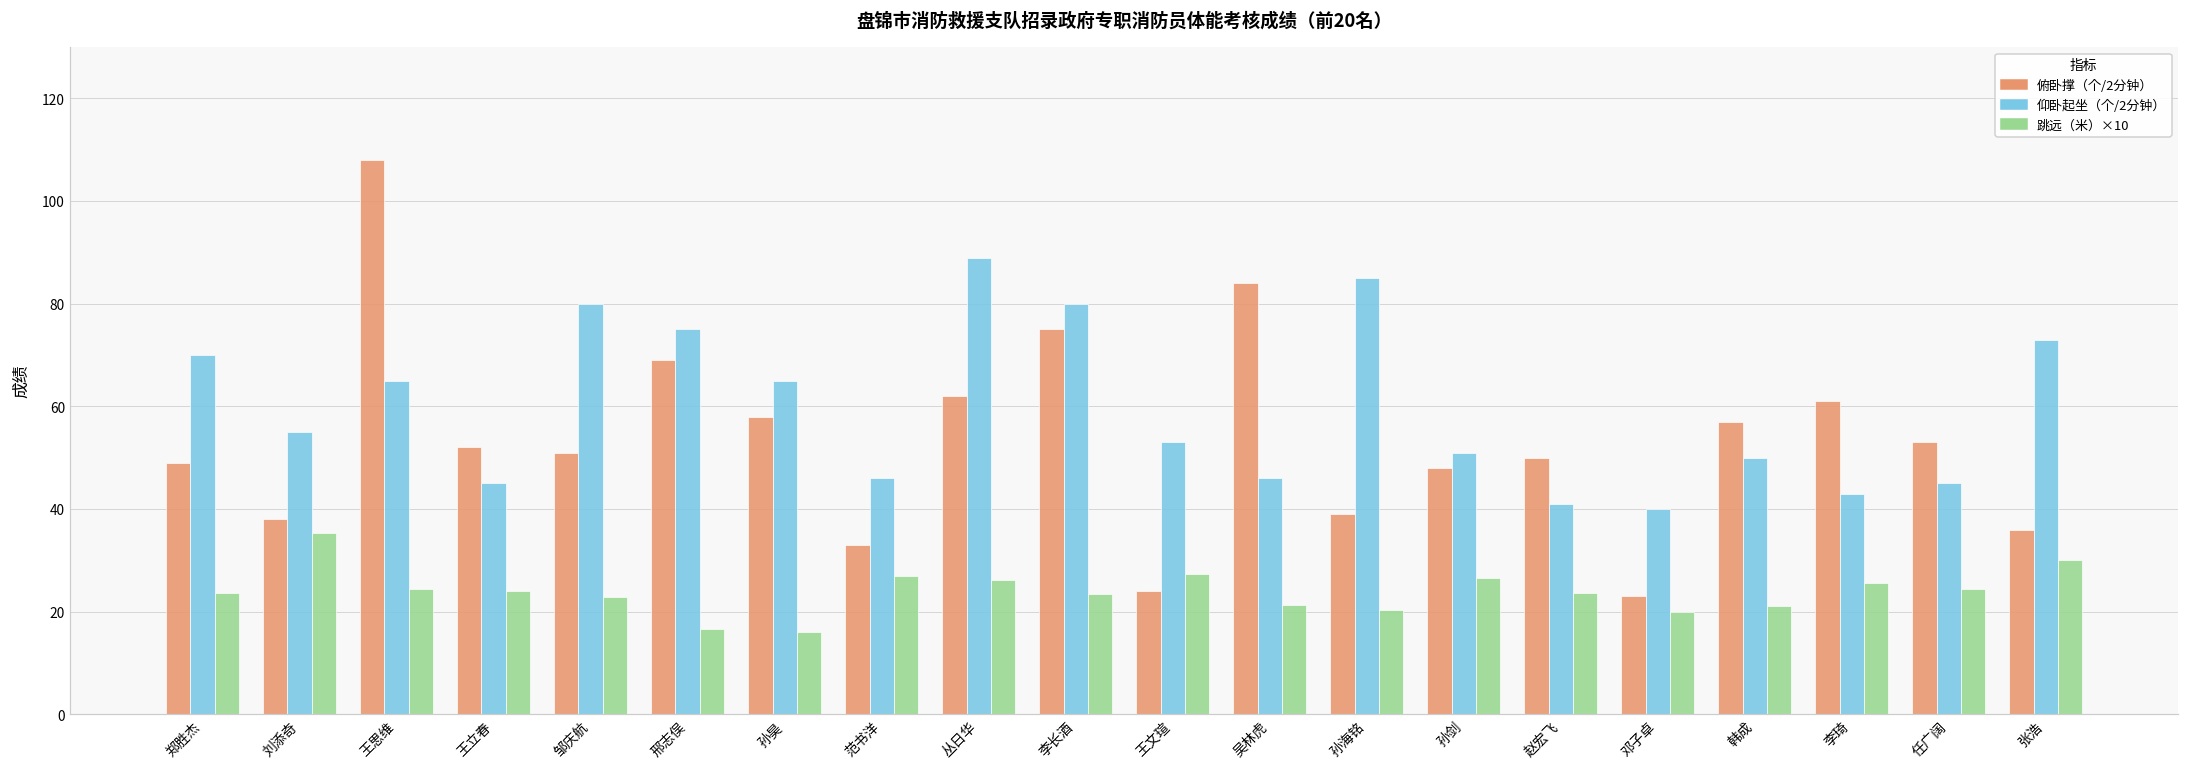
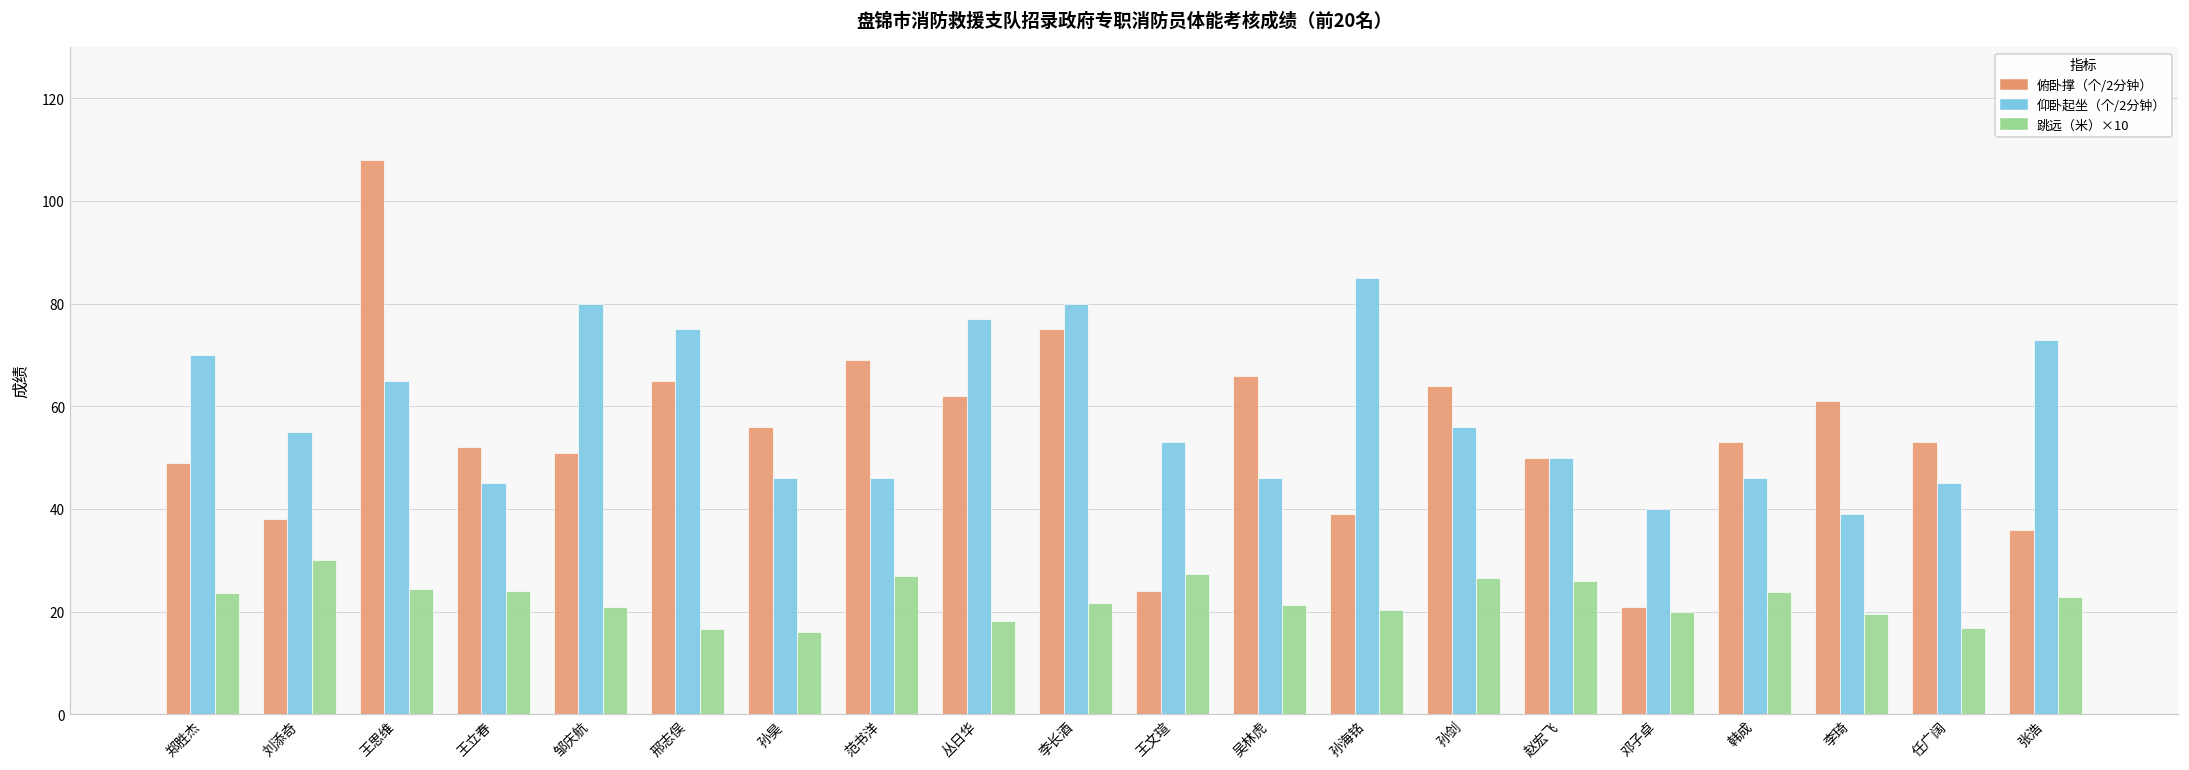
跳远（米）×10, 刘添奇: 35 -> 30
跳远（米）×10, 邹庆航: 23 -> 21
俯卧撑（个/2分钟）, 邢志俣: 69 -> 65
俯卧撑（个/2分钟）, 孙昊: 58 -> 56
仰卧起坐（个/2分钟）, 孙昊: 65 -> 46
俯卧撑（个/2分钟）, 范书洋: 33 -> 69
仰卧起坐（个/2分钟）, 丛日华: 89 -> 77
跳远（米）×10, 丛日华: 26 -> 18
跳远（米）×10, 李长酒: 24 -> 22
俯卧撑（个/2分钟）, 吴林虎: 84 -> 66
俯卧撑（个/2分钟）, 孙剑: 48 -> 64
仰卧起坐（个/2分钟）, 孙剑: 51 -> 56
仰卧起坐（个/2分钟）, 赵宏飞: 41 -> 50
跳远（米）×10, 赵宏飞: 24 -> 26
俯卧撑（个/2分钟）, 邓子卓: 23 -> 21
俯卧撑（个/2分钟）, 韩成: 57 -> 53
仰卧起坐（个/2分钟）, 韩成: 50 -> 46
跳远（米）×10, 韩成: 21 -> 24
仰卧起坐（个/2分钟）, 李琦: 43 -> 39
跳远（米）×10, 李琦: 26 -> 20
跳远（米）×10, 任广阔: 24 -> 17
跳远（米）×10, 张浩: 30 -> 23
